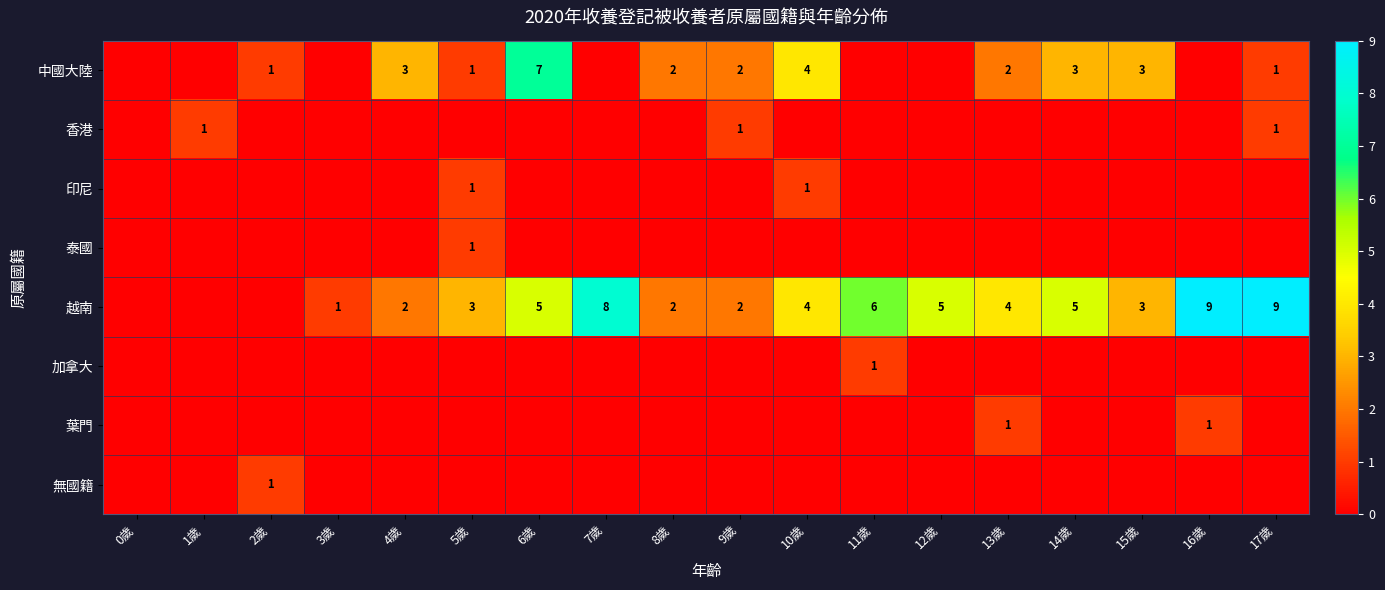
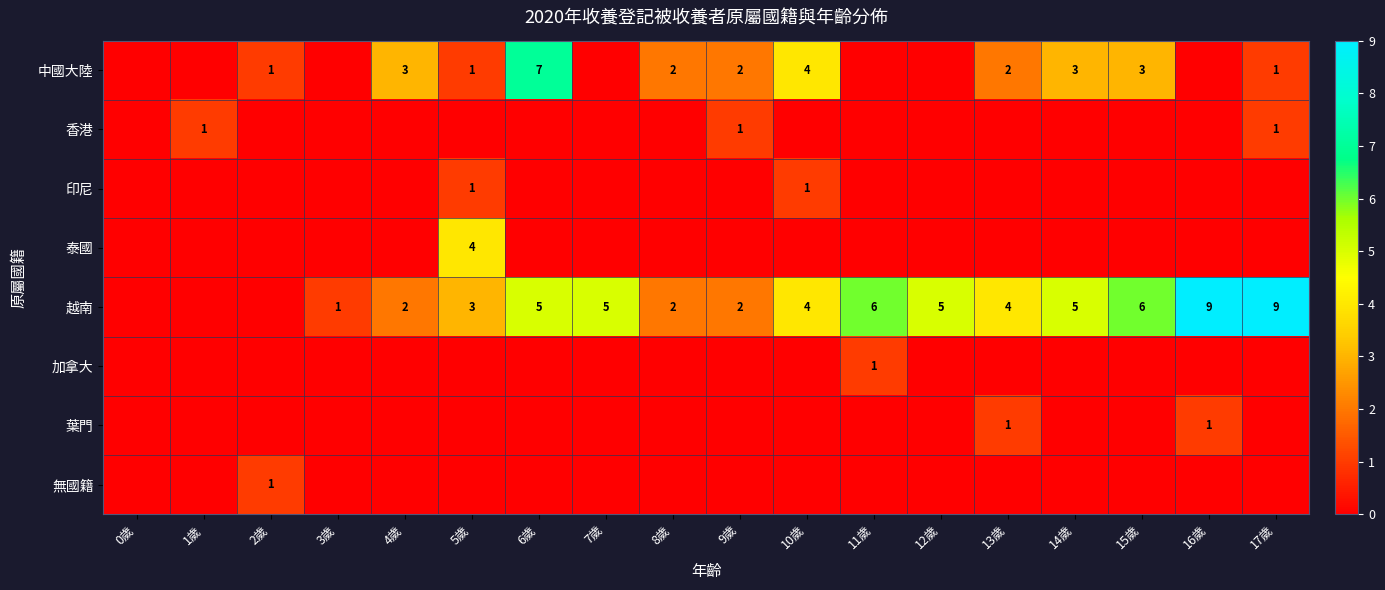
泰國, 5歲: 1 -> 4
越南, 7歲: 8 -> 5
越南, 15歲: 3 -> 6
